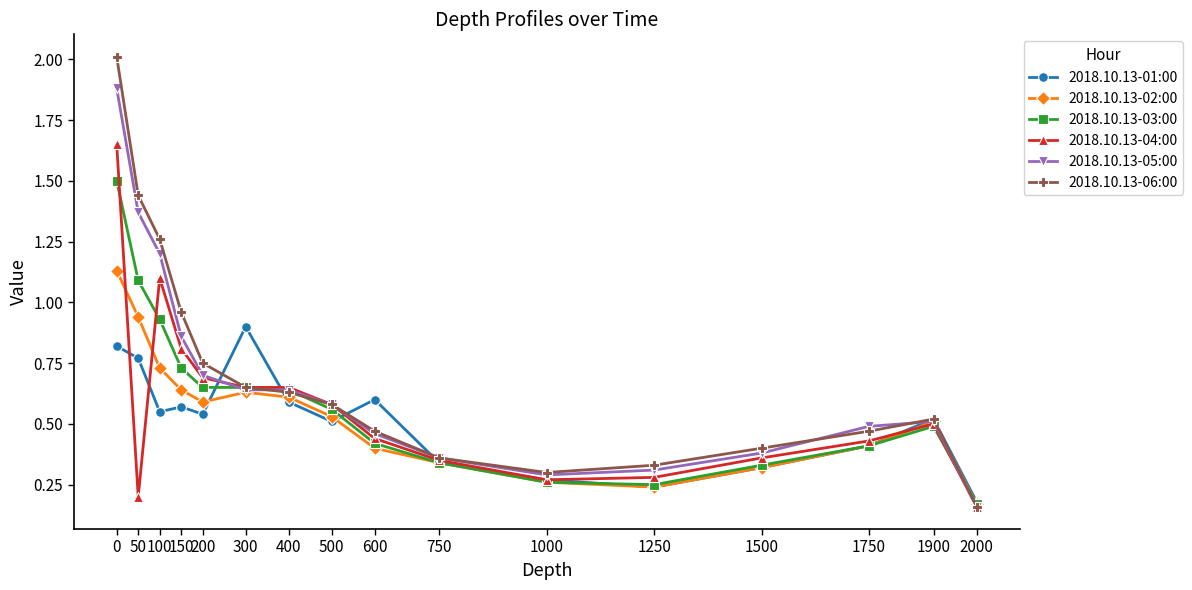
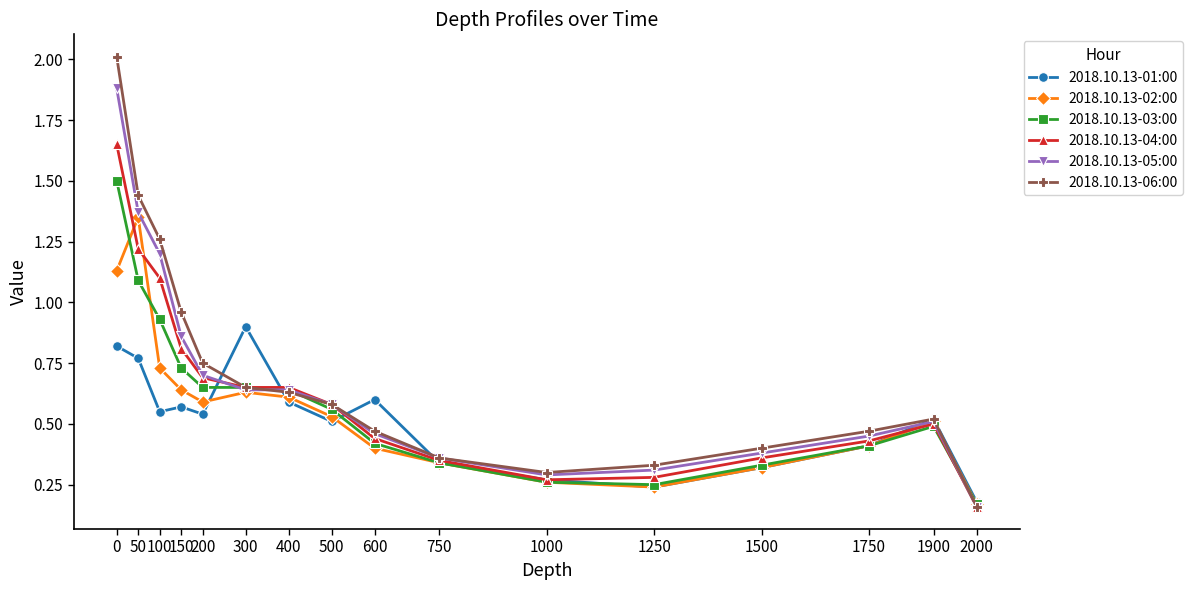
2018.10.13-02:00, 50: 0.94 -> 1.35
2018.10.13-04:00, 50: 0.20 -> 1.22
2018.10.13-05:00, 1750: 0.49 -> 0.45
